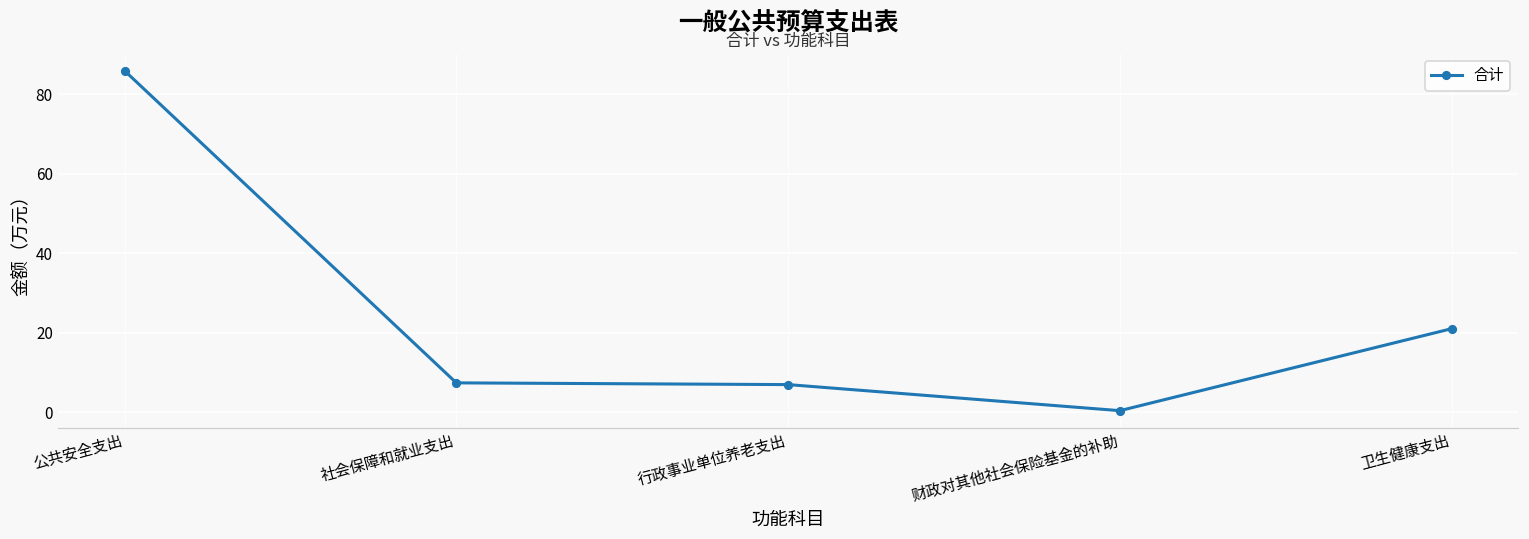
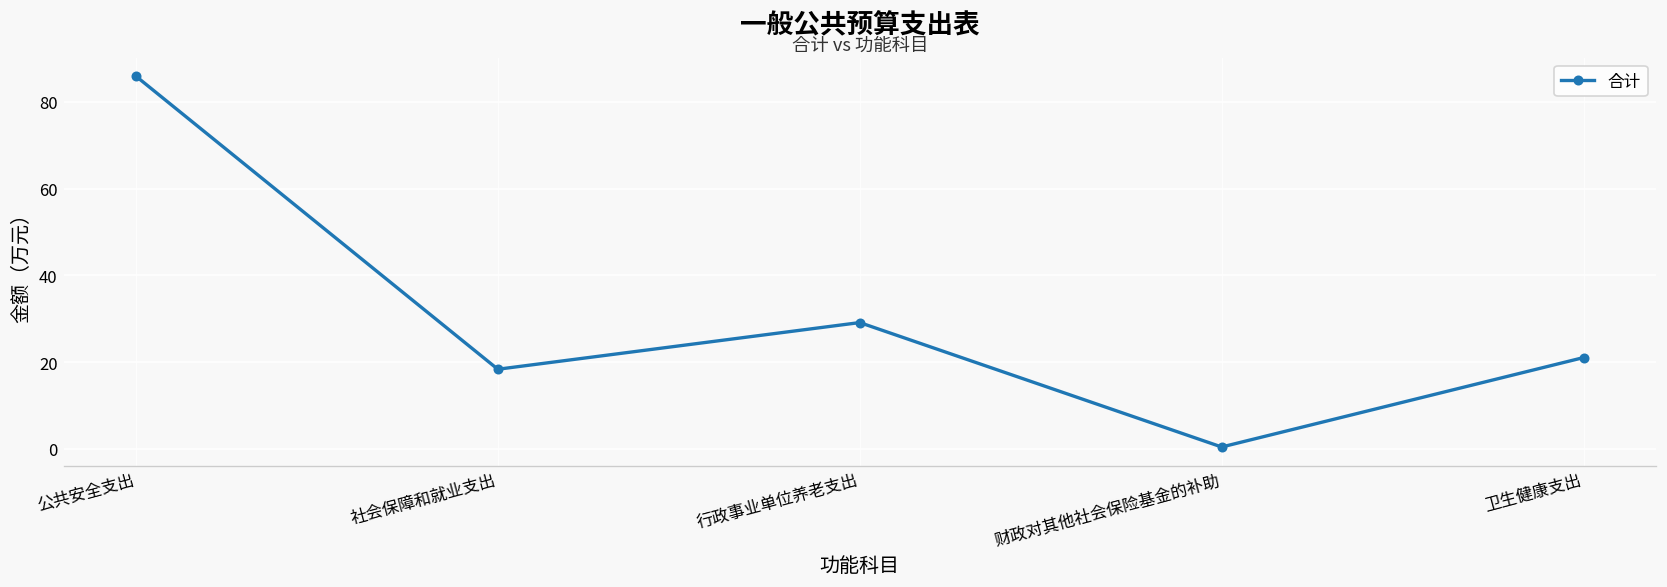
社会保障和就业支出: 7 -> 18
行政事业单位养老支出: 7 -> 29
